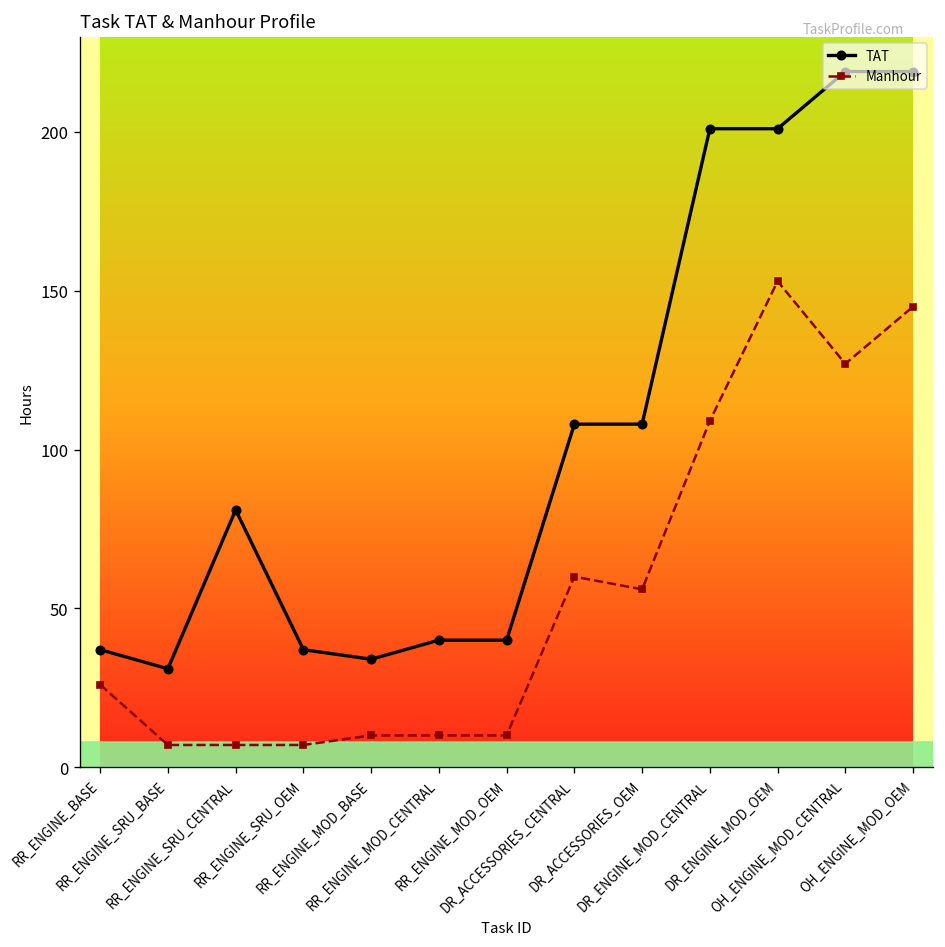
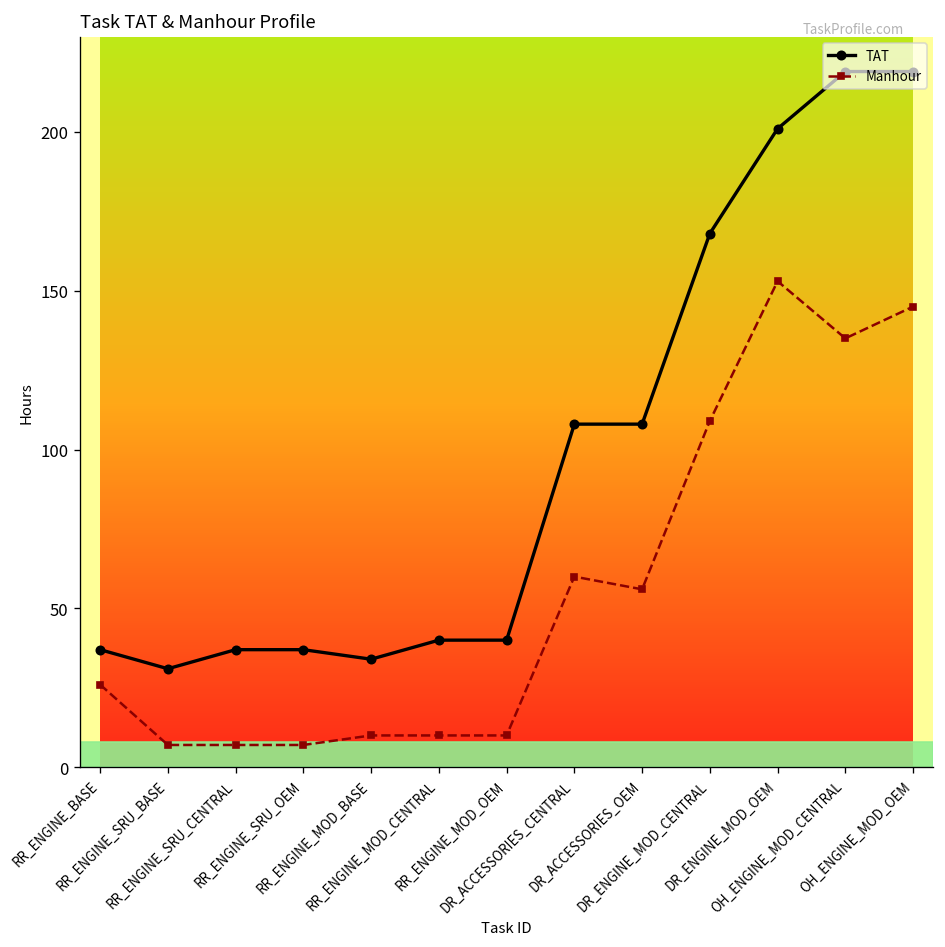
TAT, RR_ENGINE_SRU_CENTRAL: 81 -> 37
TAT, DR_ENGINE_MOD_CENTRAL: 201 -> 168
Manhour, OH_ENGINE_MOD_CENTRAL: 127 -> 135
